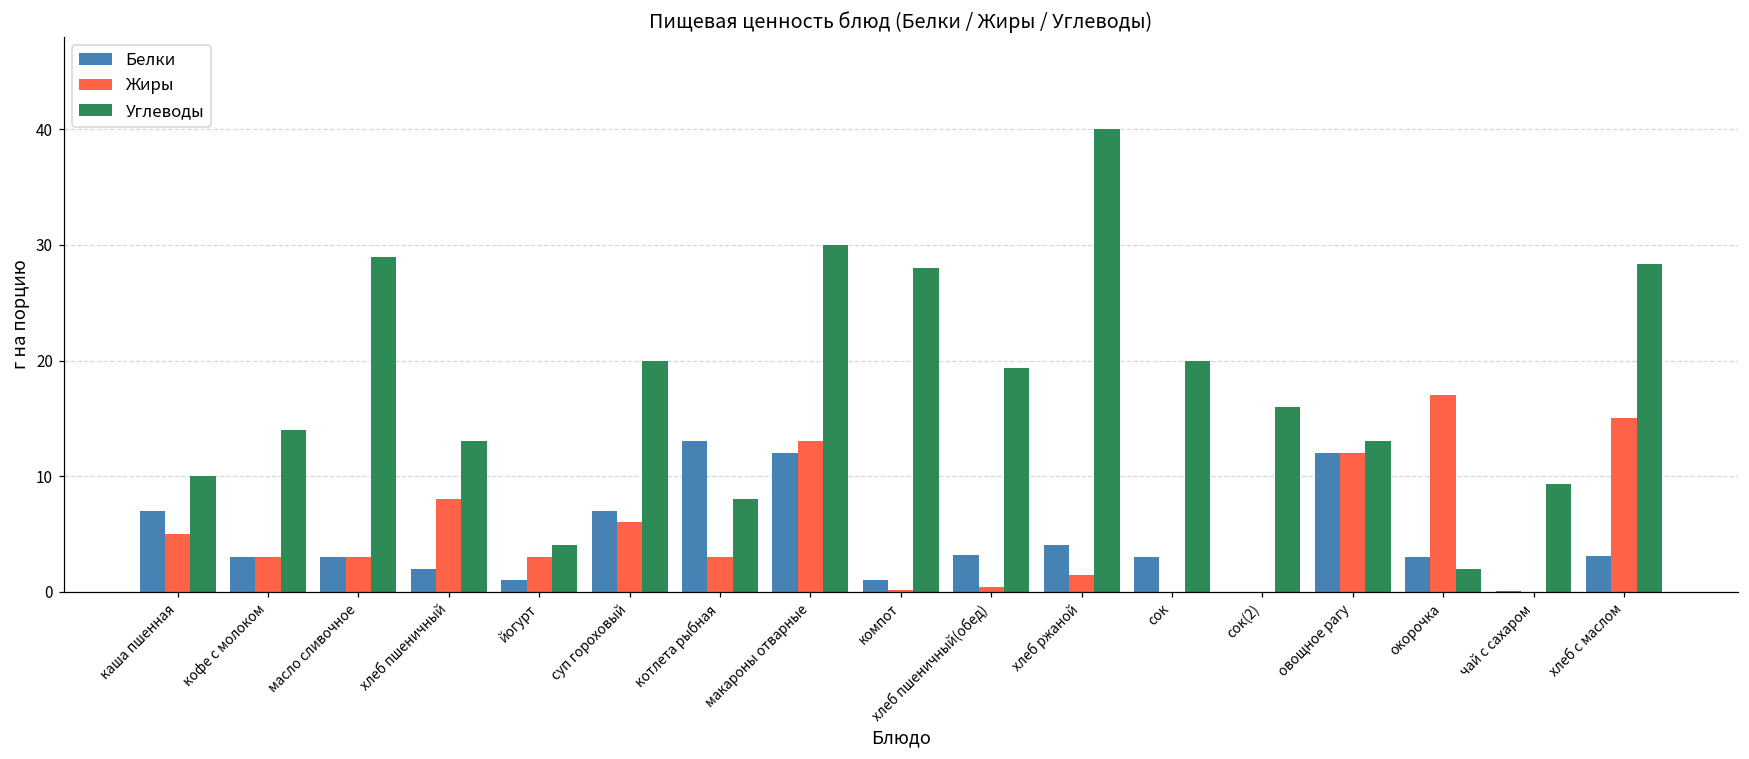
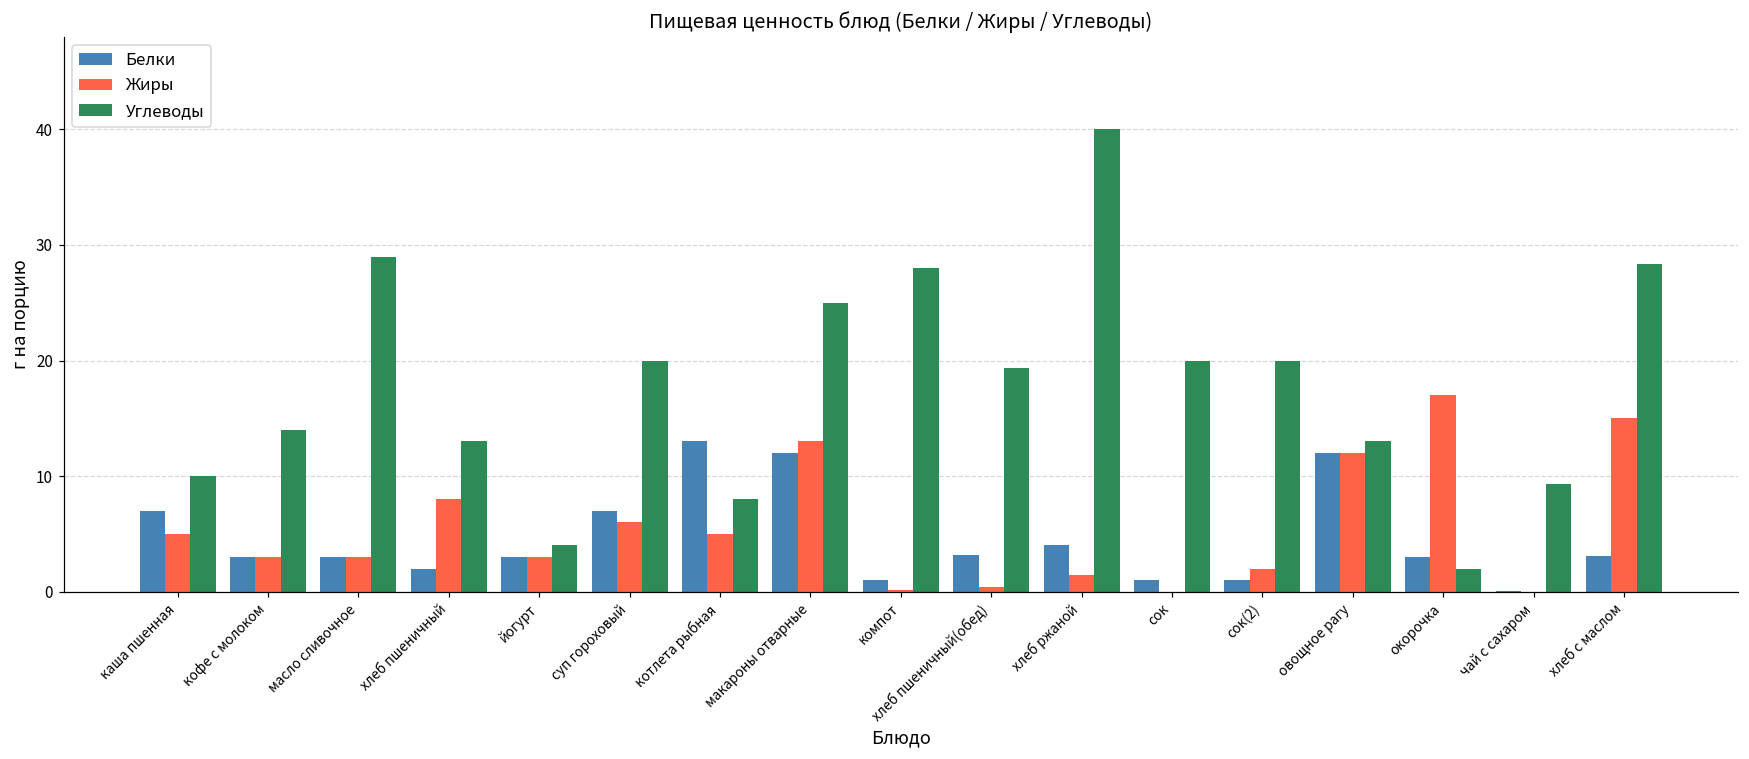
Белки, йогурт: 1 -> 3
Жиры, котлета рыбная: 3 -> 5
Углеводы, макароны отварные: 30 -> 25
Белки, сок: 3 -> 1
Белки, сок(2): 0 -> 1
Жиры, сок(2): 0 -> 2
Углеводы, сок(2): 16 -> 20
